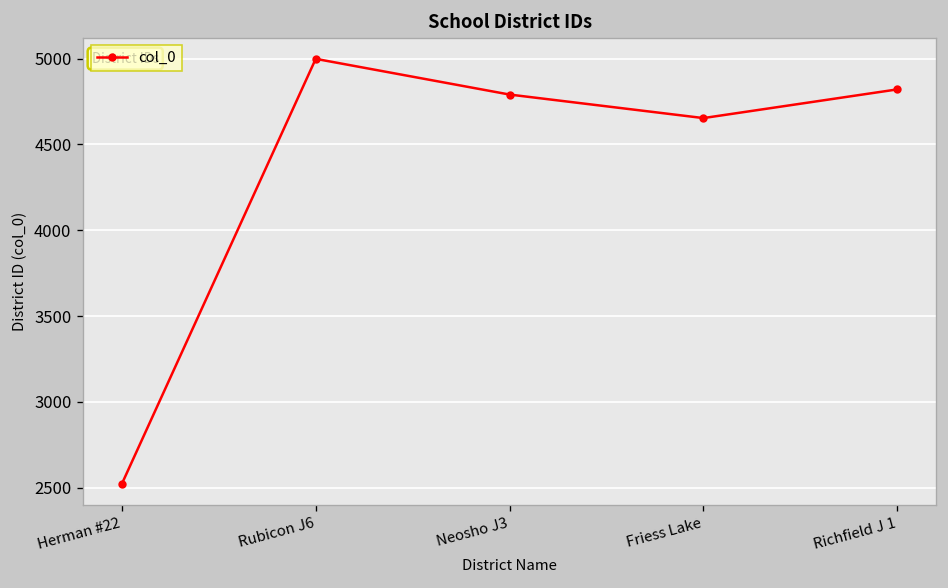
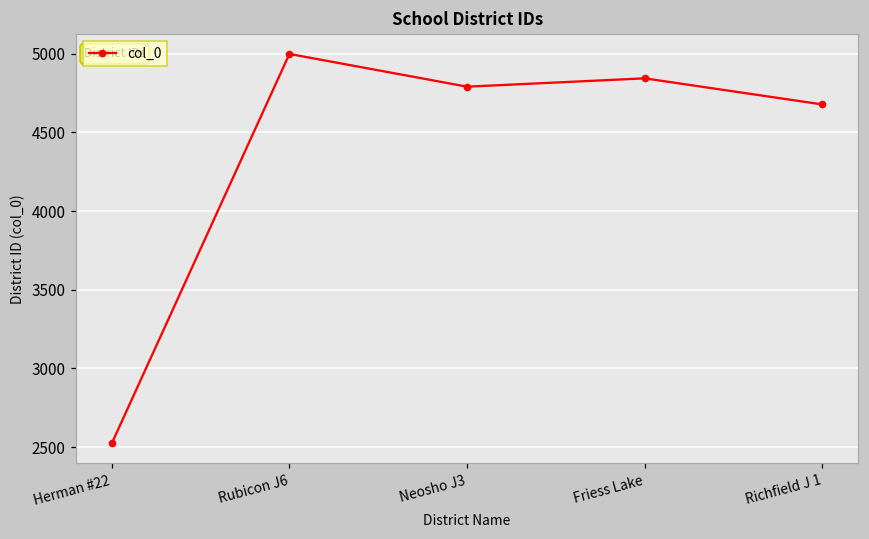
Friess Lake: 4650 -> 4840
Richfield J 1: 4820 -> 4680
